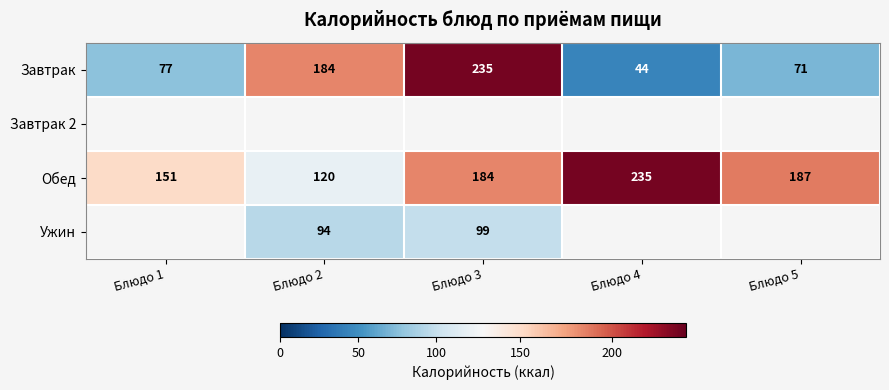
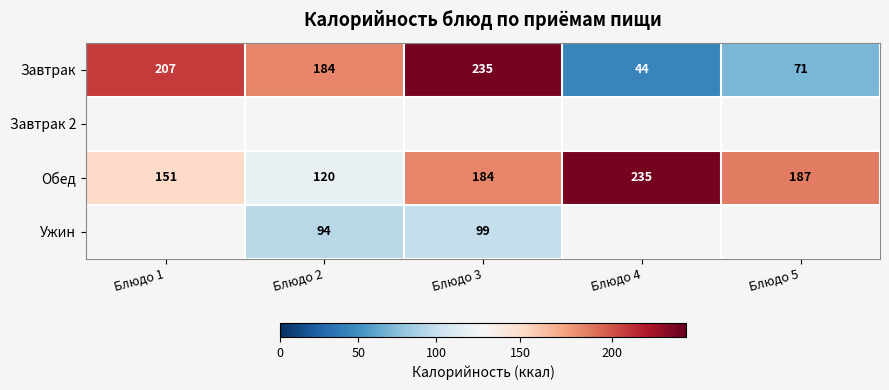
Завтрак, Блюдо 1: 77 -> 207
